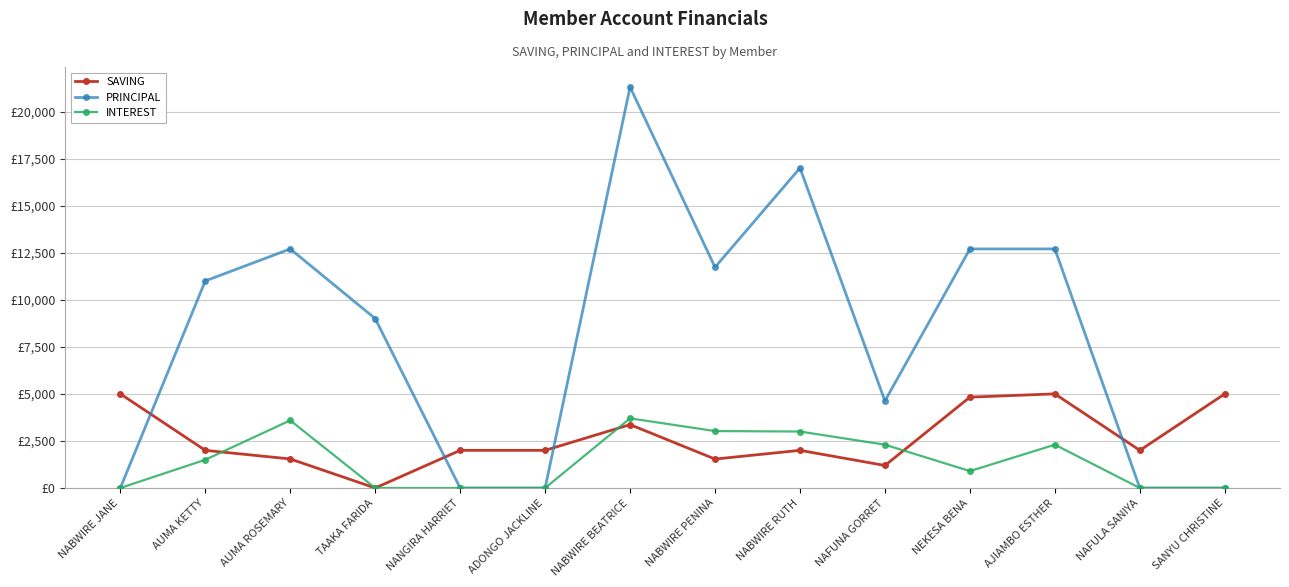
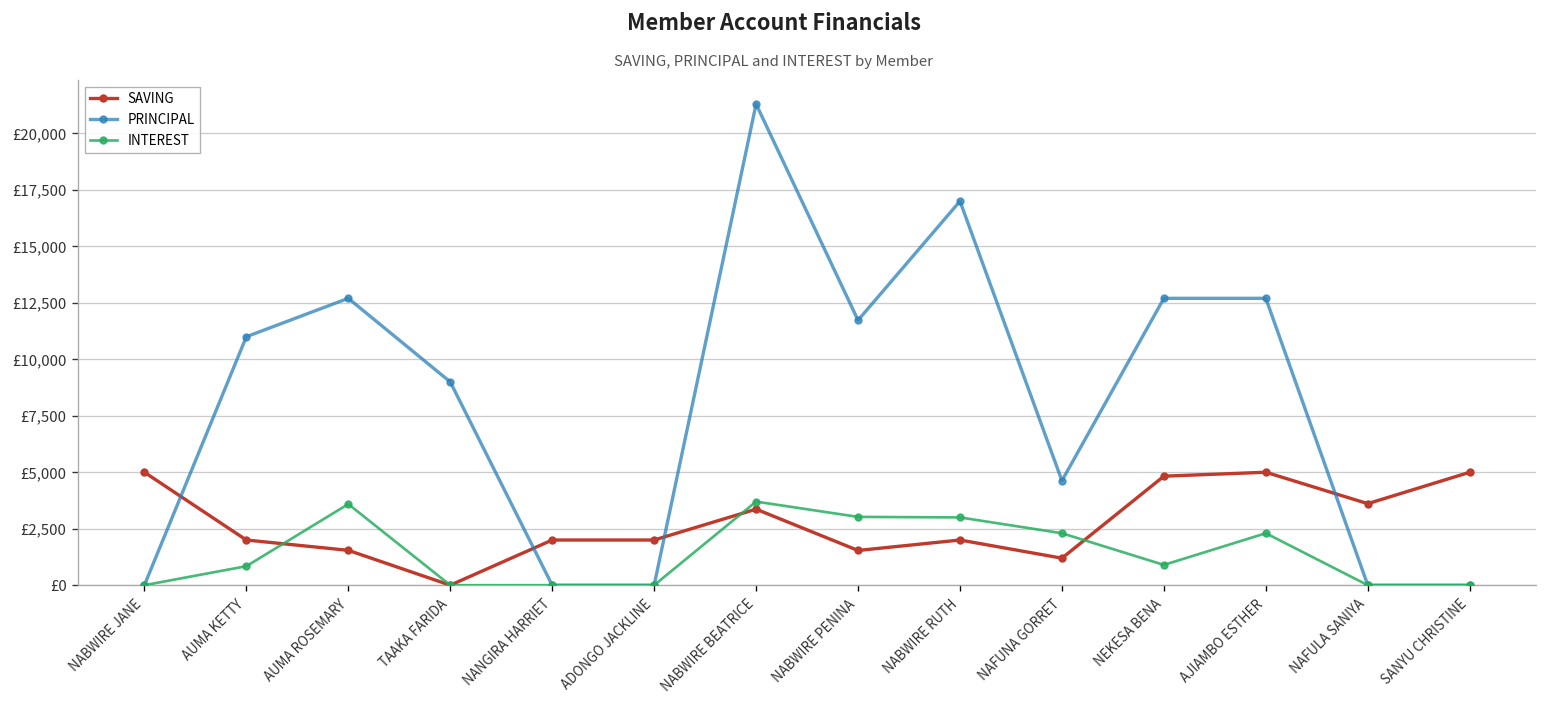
INTEREST, AUMA KETTY: £1,500 -> £800
SAVING, NAFULA SANIYA: £2,000 -> £3,600
